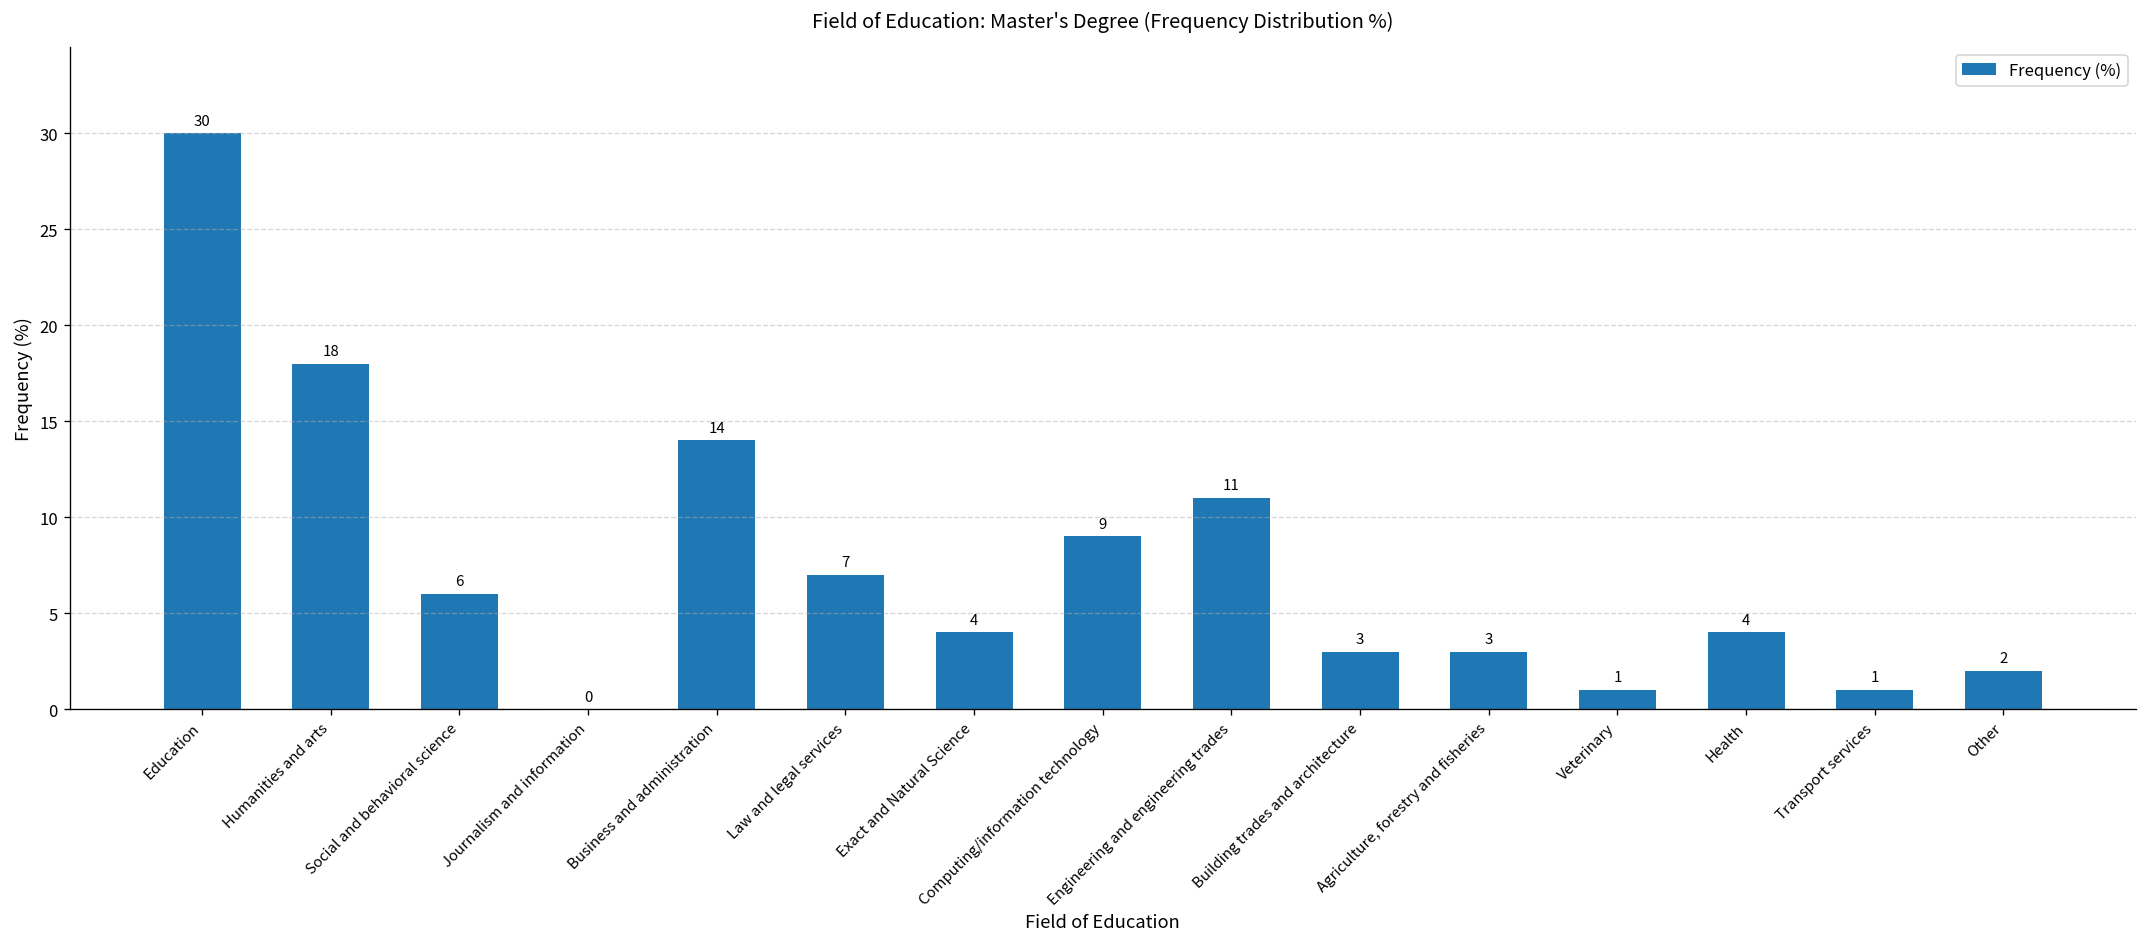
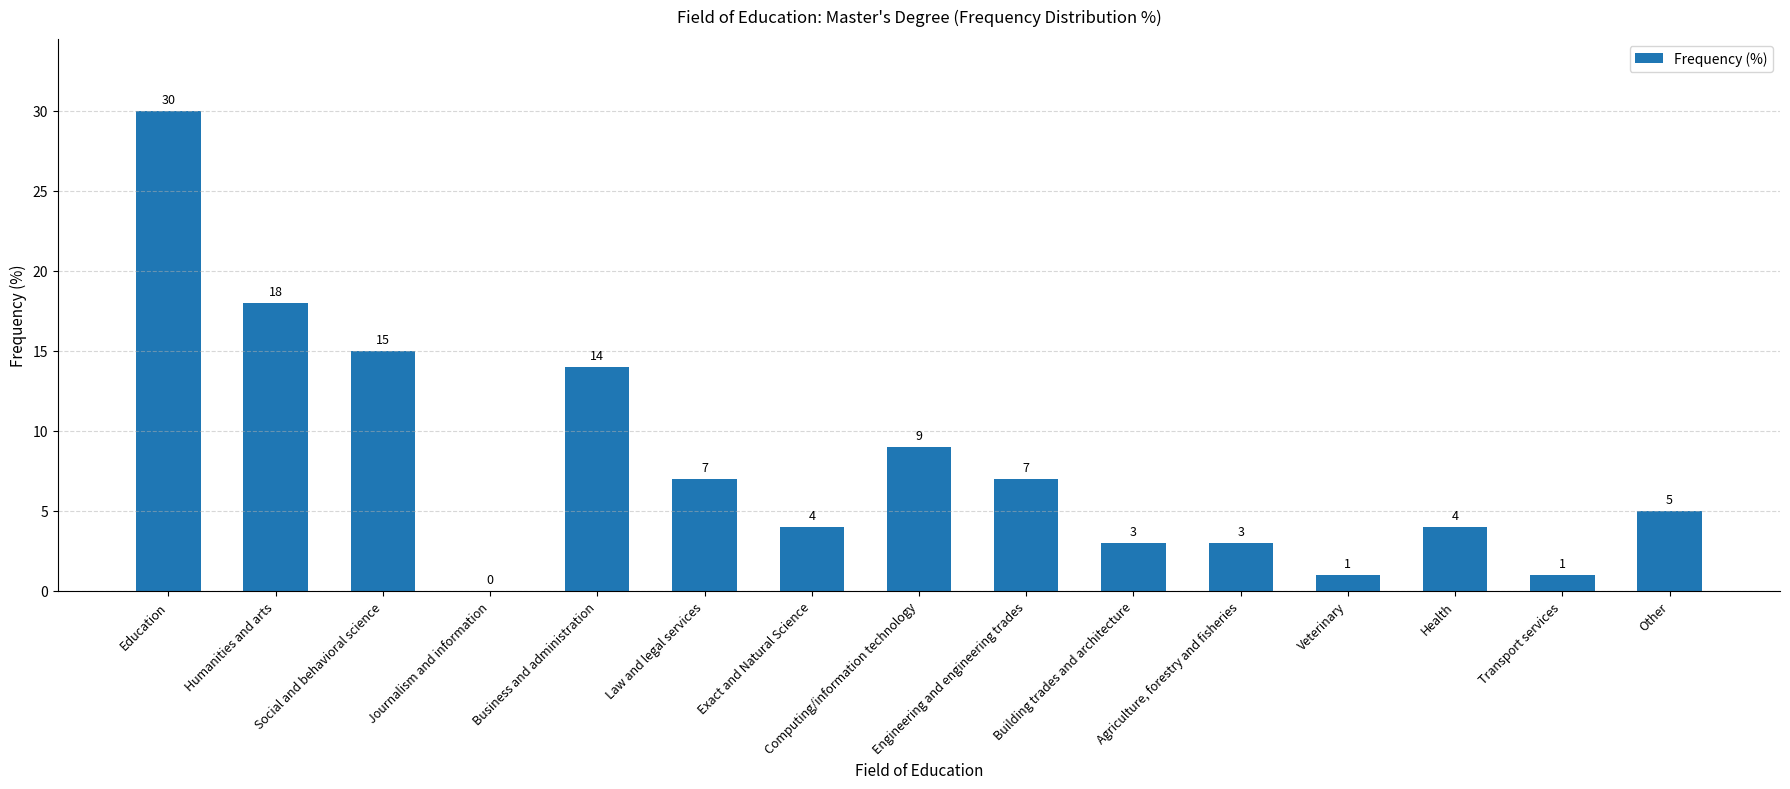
Social and behavioral science: 6 -> 15
Engineering and engineering trades: 11 -> 7
Other: 2 -> 5
